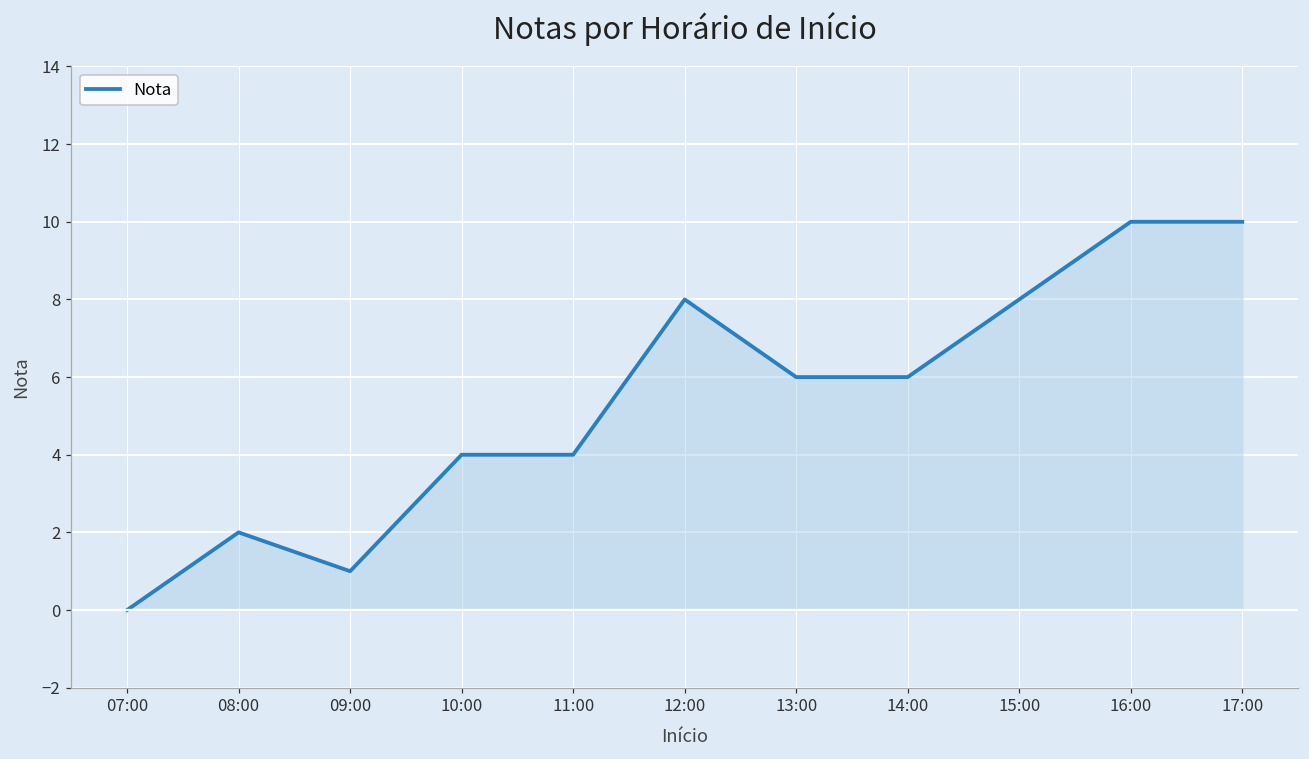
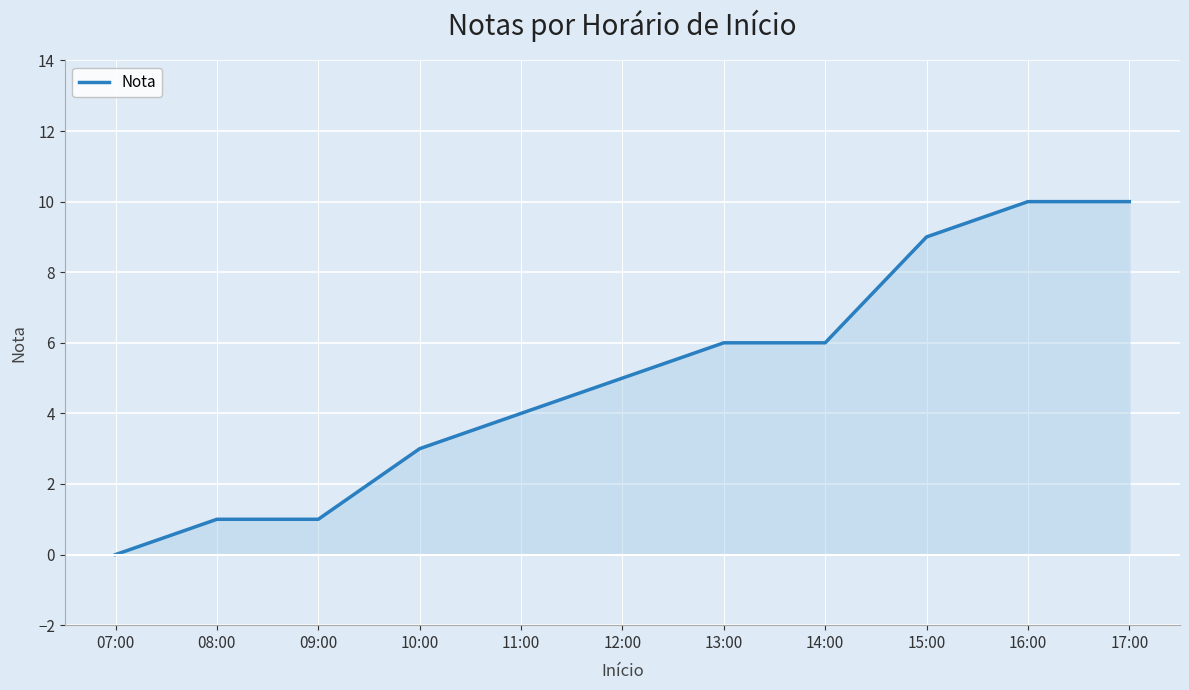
08:00: 2 -> 1
10:00: 4 -> 3
12:00: 8 -> 5
15:00: 8 -> 9
